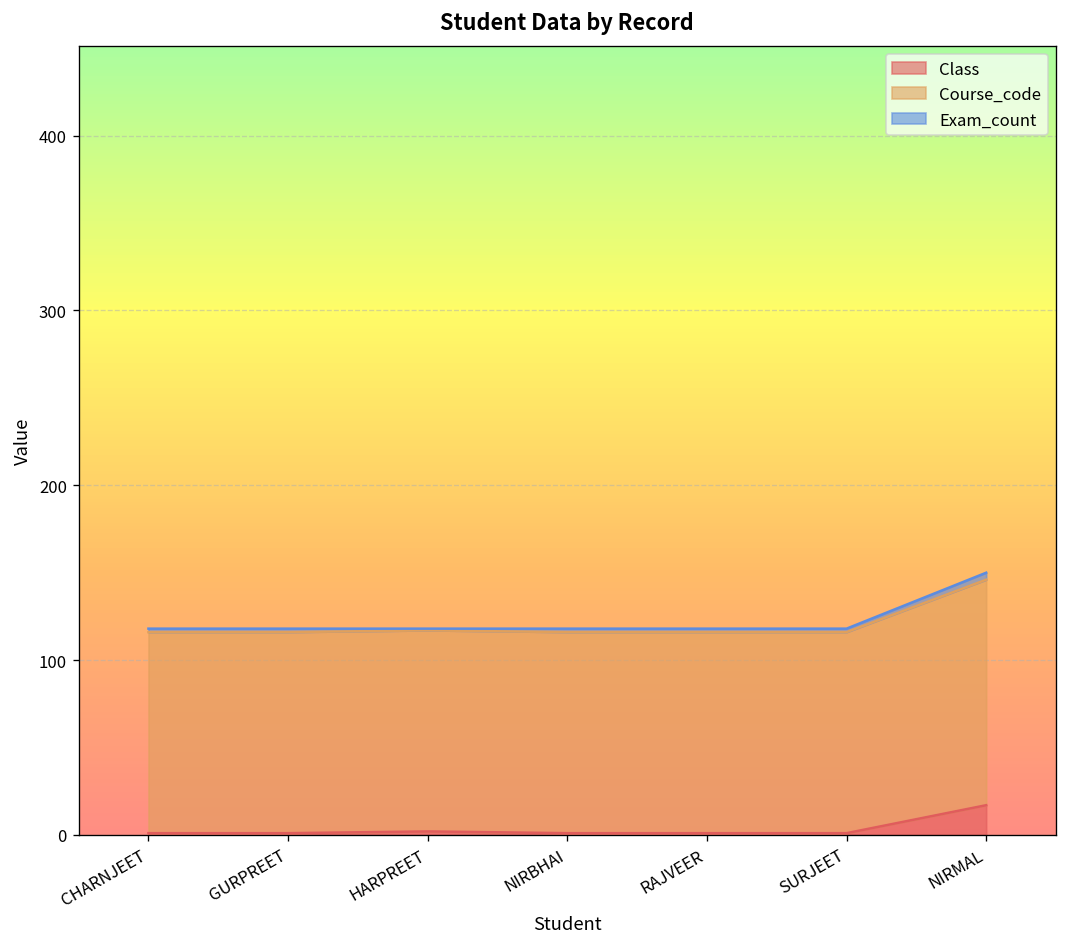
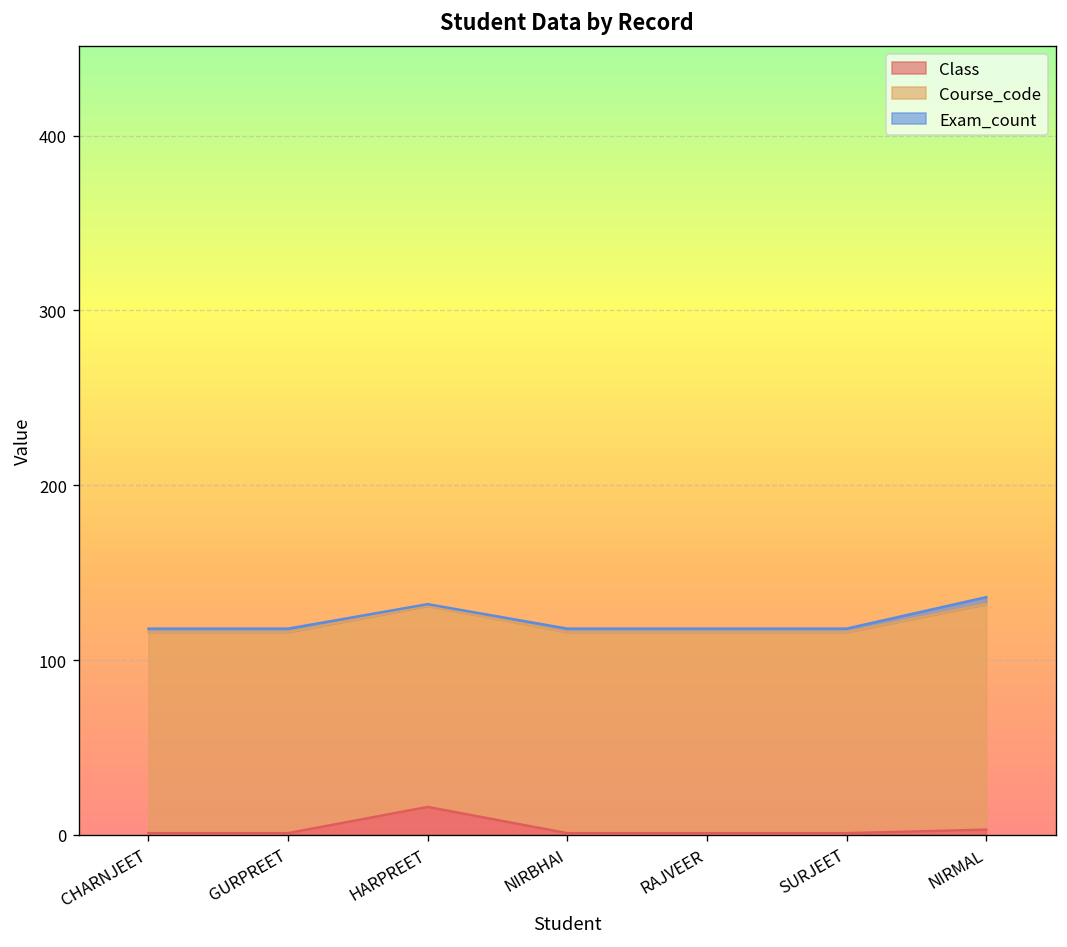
Class, HARPREET: 2 -> 16
Class, NIRMAL: 17 -> 3
